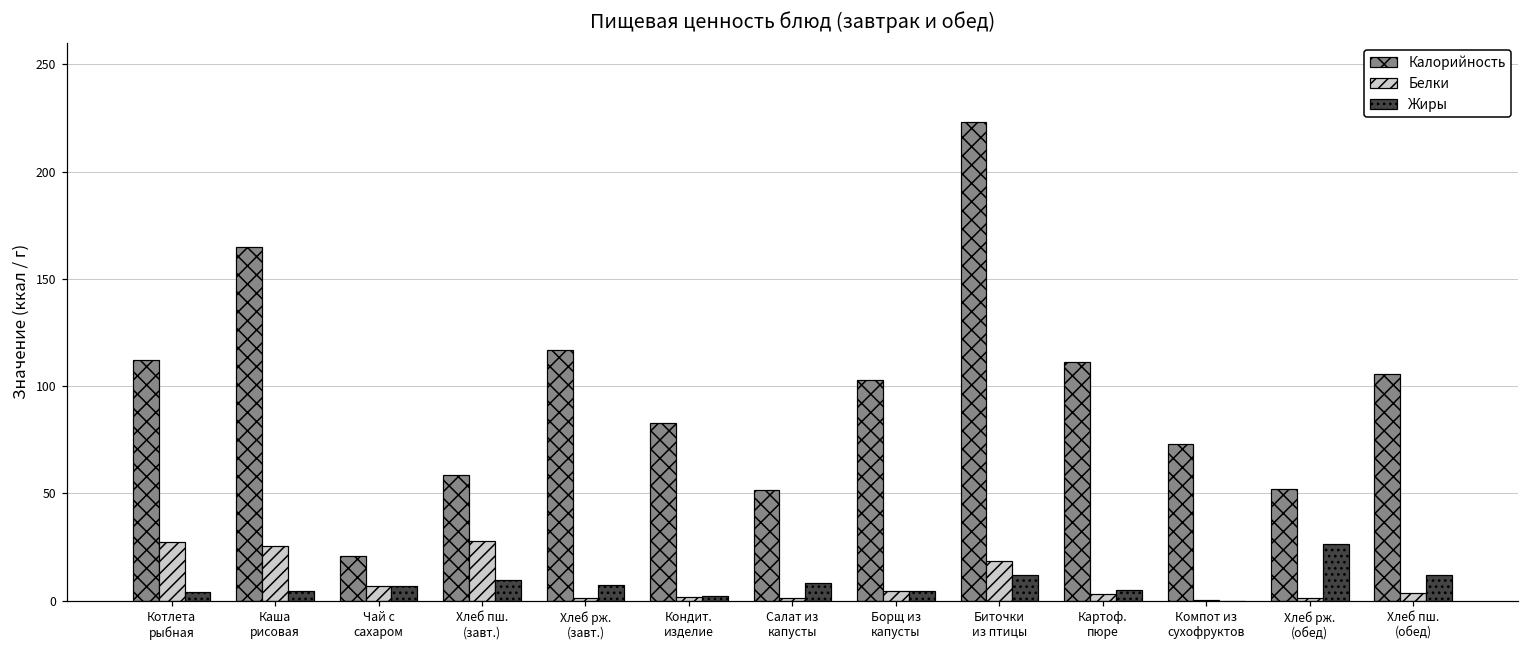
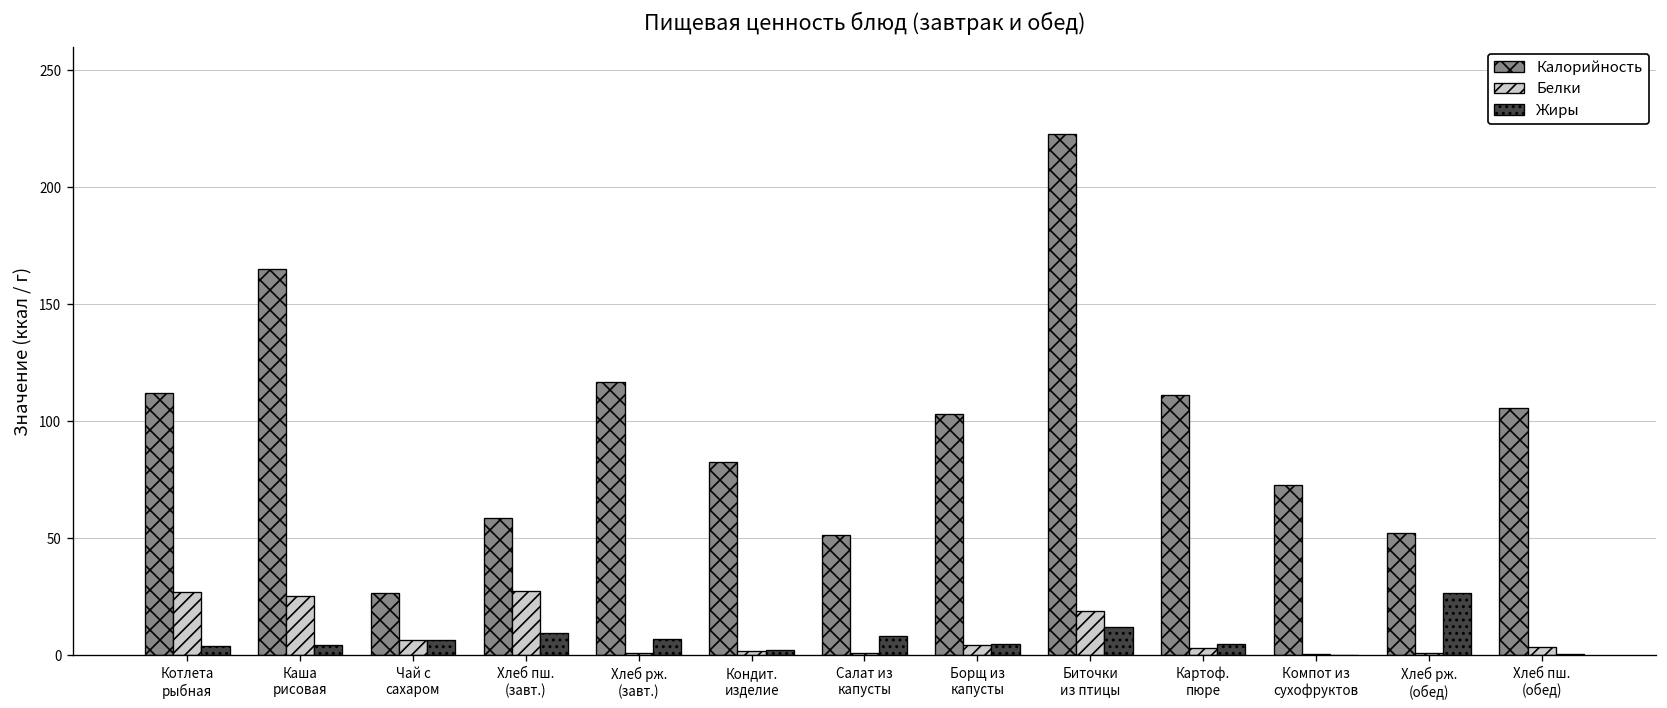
Калорийность, Чай с сахаром: 21 -> 27
Жиры, Хлеб пш. (обед): 12 -> 0
